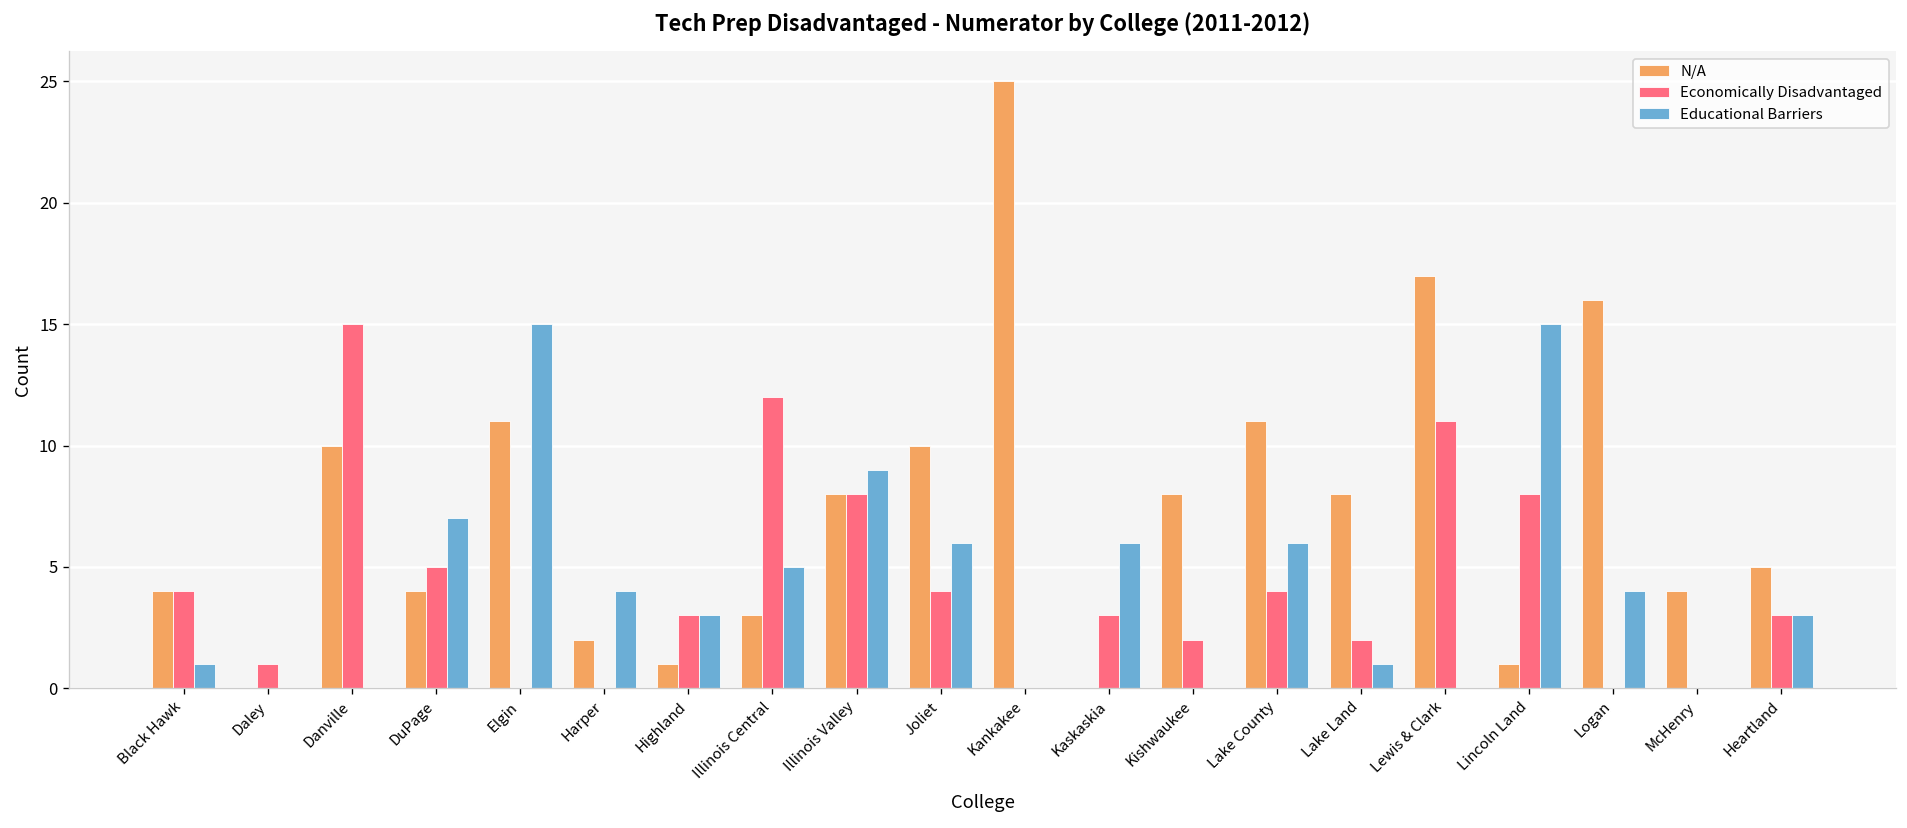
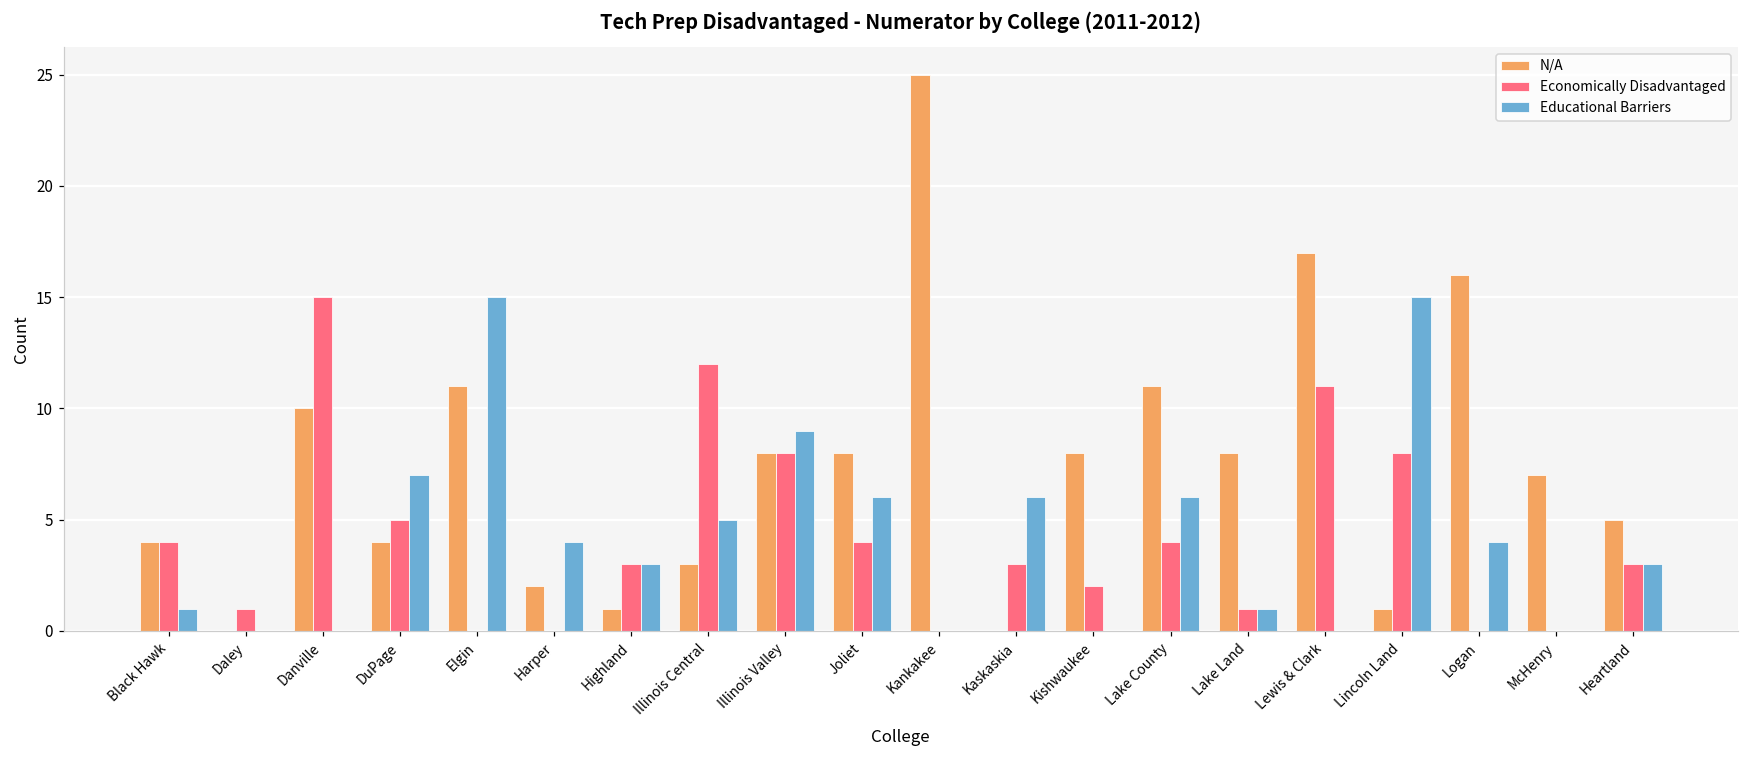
N/A, Joliet: 10 -> 8
Economically Disadvantaged, Lake Land: 2 -> 1
N/A, McHenry: 4 -> 7
